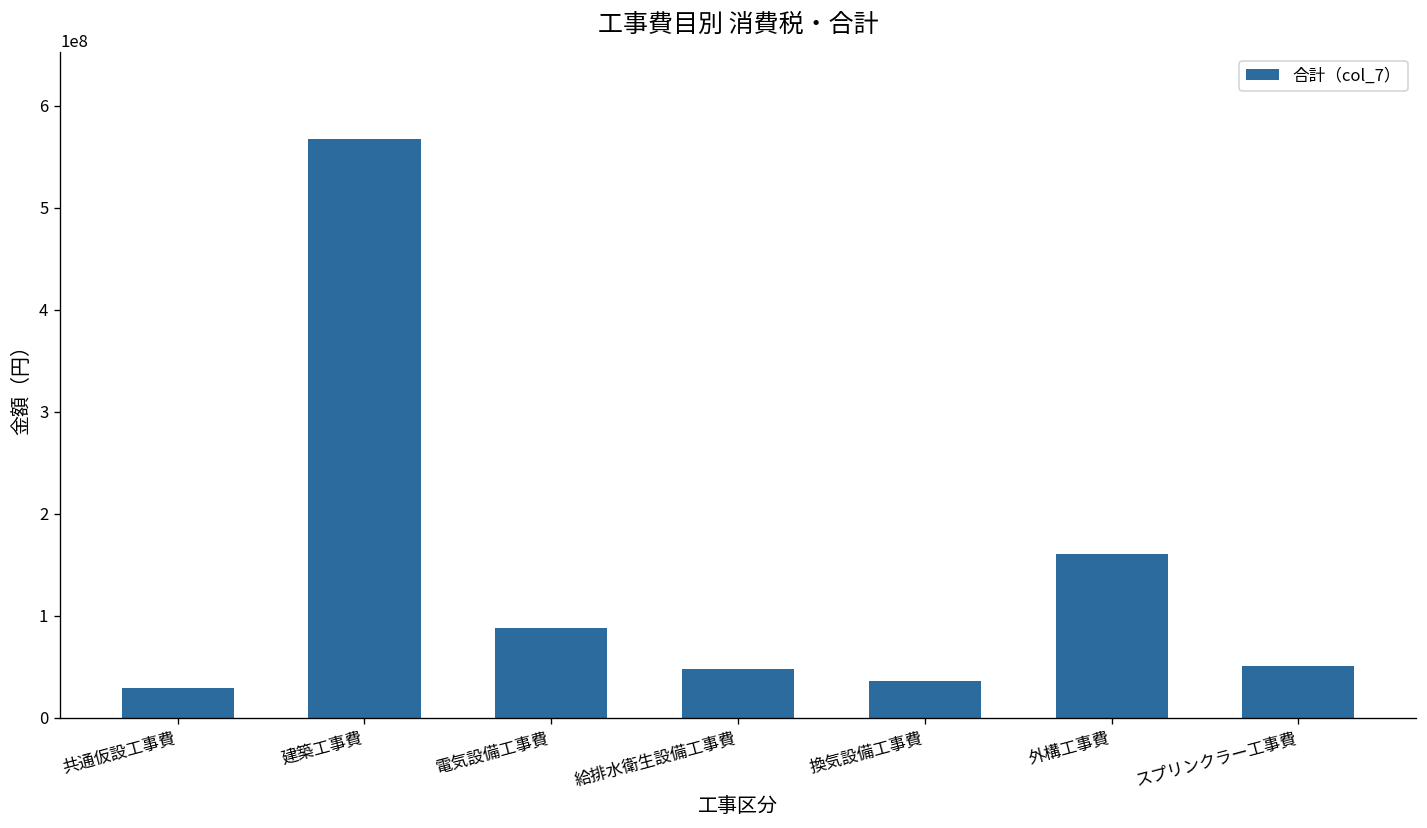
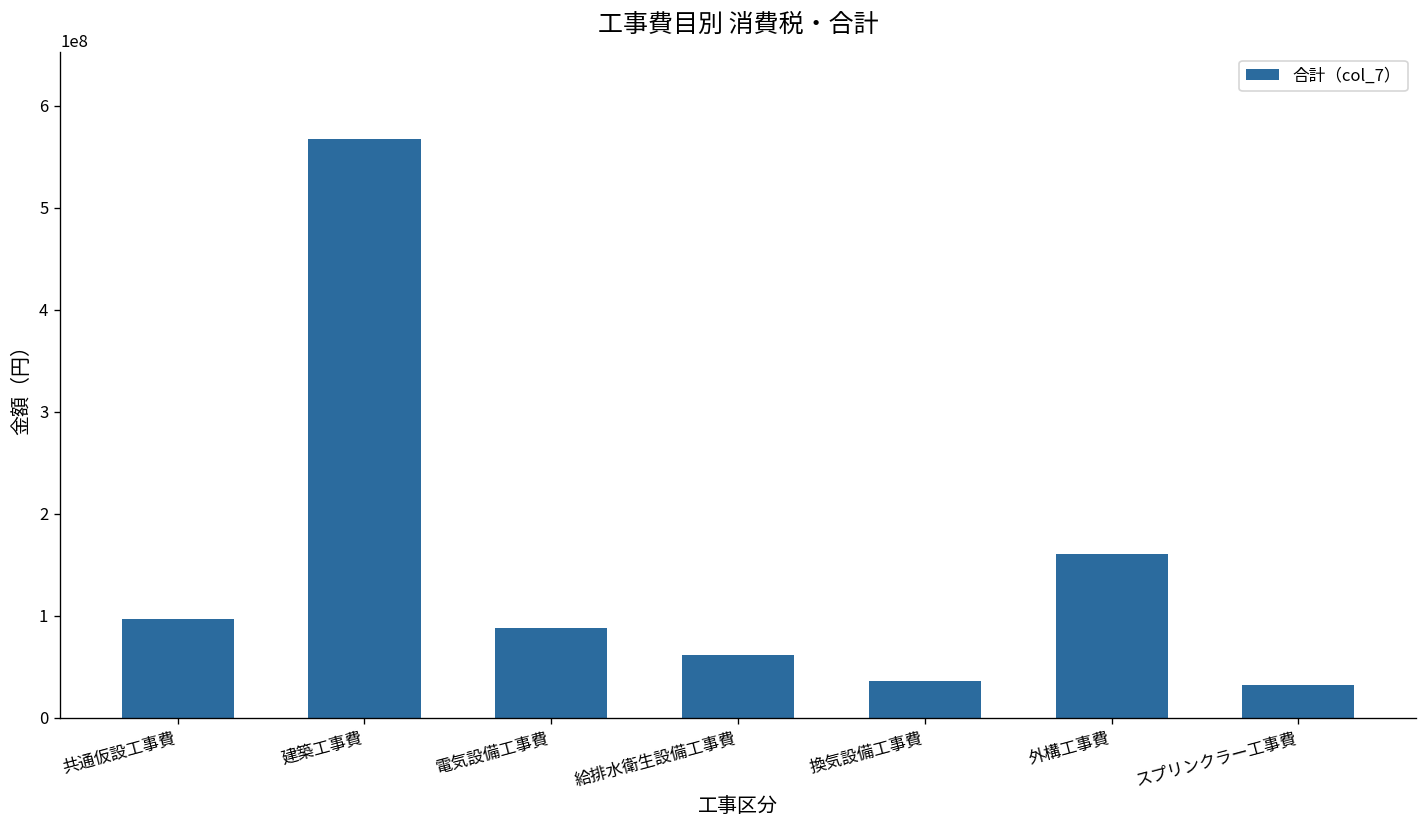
共通仮設工事費: 30000000 -> 100000000
給排水衛生設備工事費: 50000000 -> 60000000
スプリンクラー工事費: 50000000 -> 30000000
